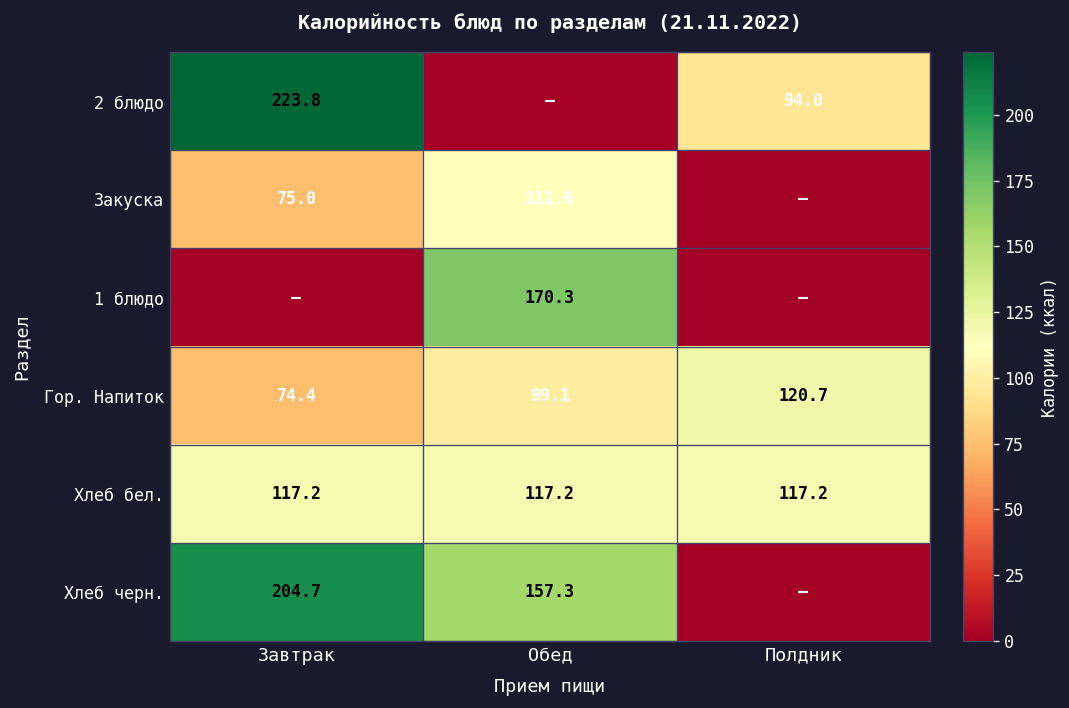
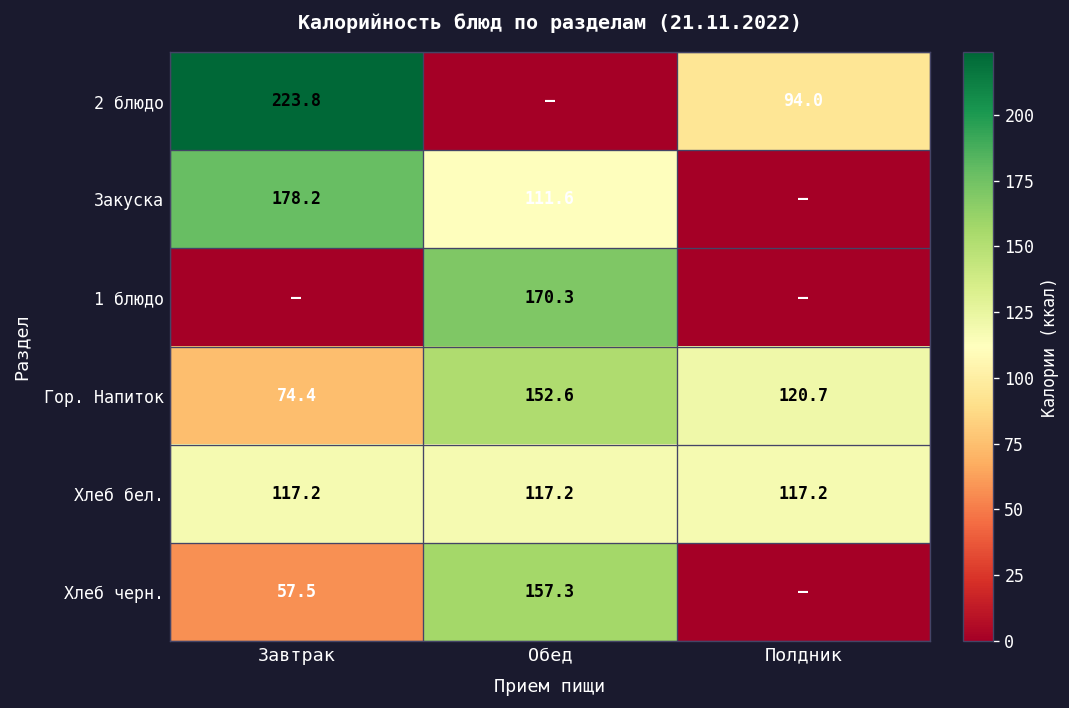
Закуска, Завтрак: 75.0 -> 178.2
Гор. Напиток, Обед: 99.1 -> 152.6
Хлеб черн., Завтрак: 204.7 -> 57.5
